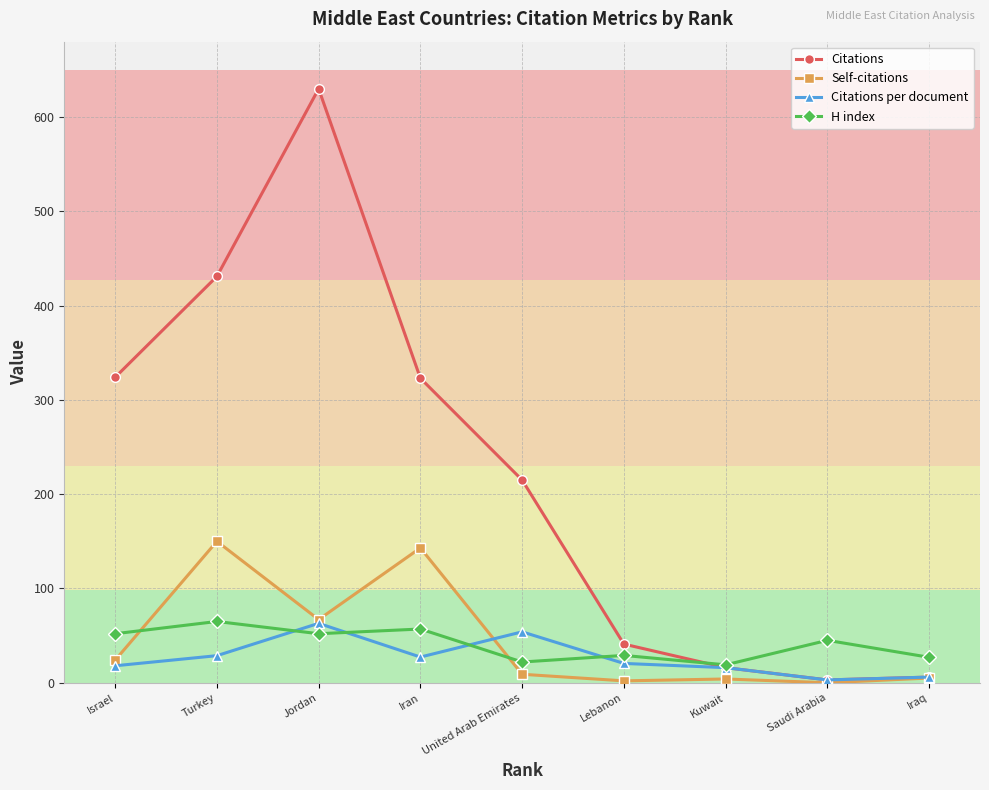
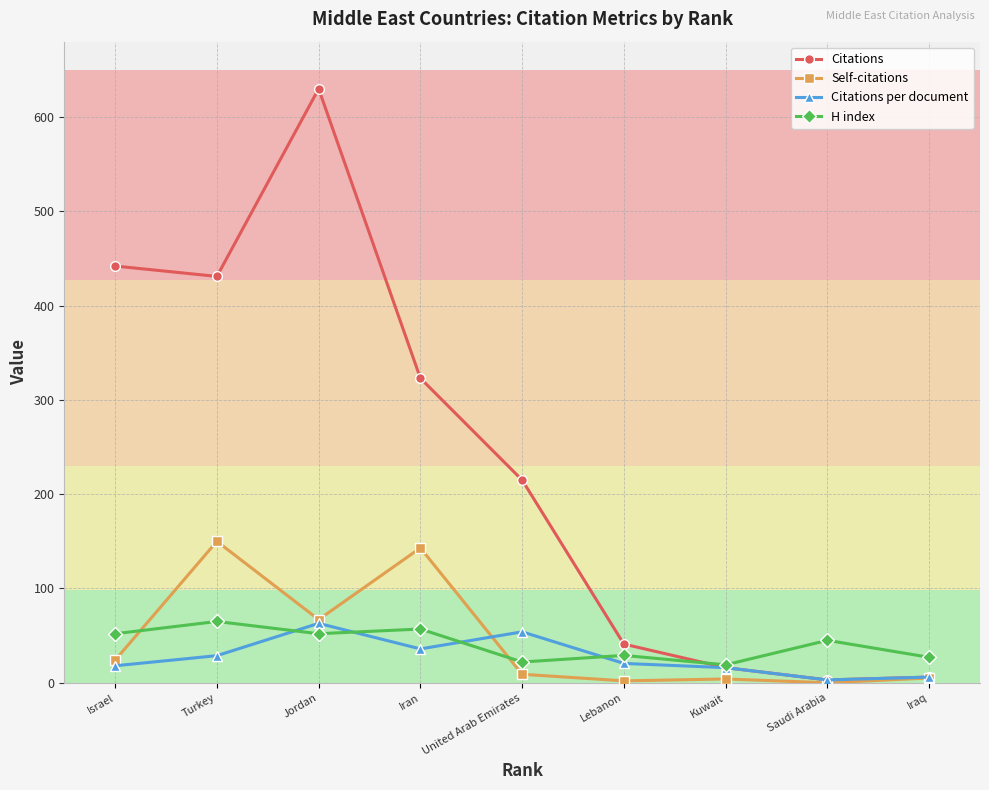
Citations, Israel: 320 -> 440
Citations per document, Iran: 30 -> 40
